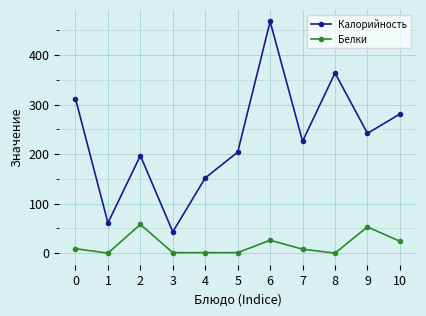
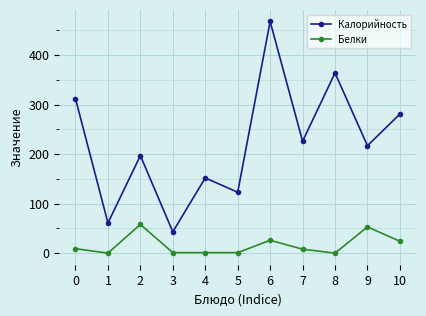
Калорийность, 5: 200 -> 120
Калорийность, 9: 240 -> 220
